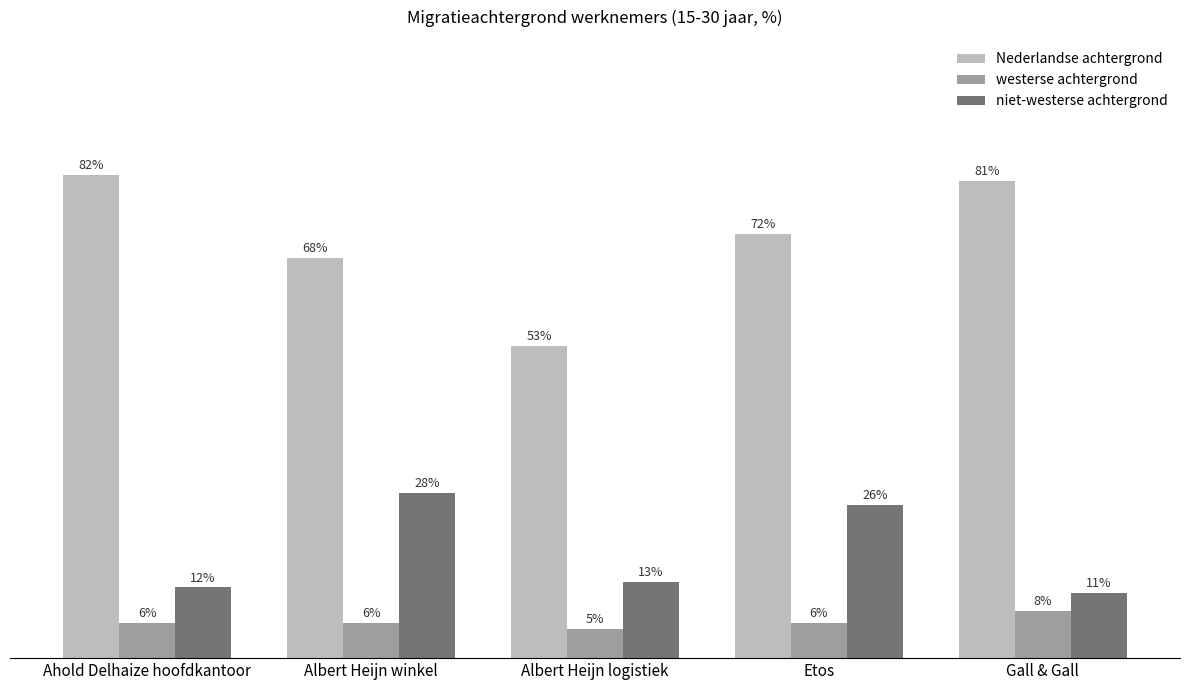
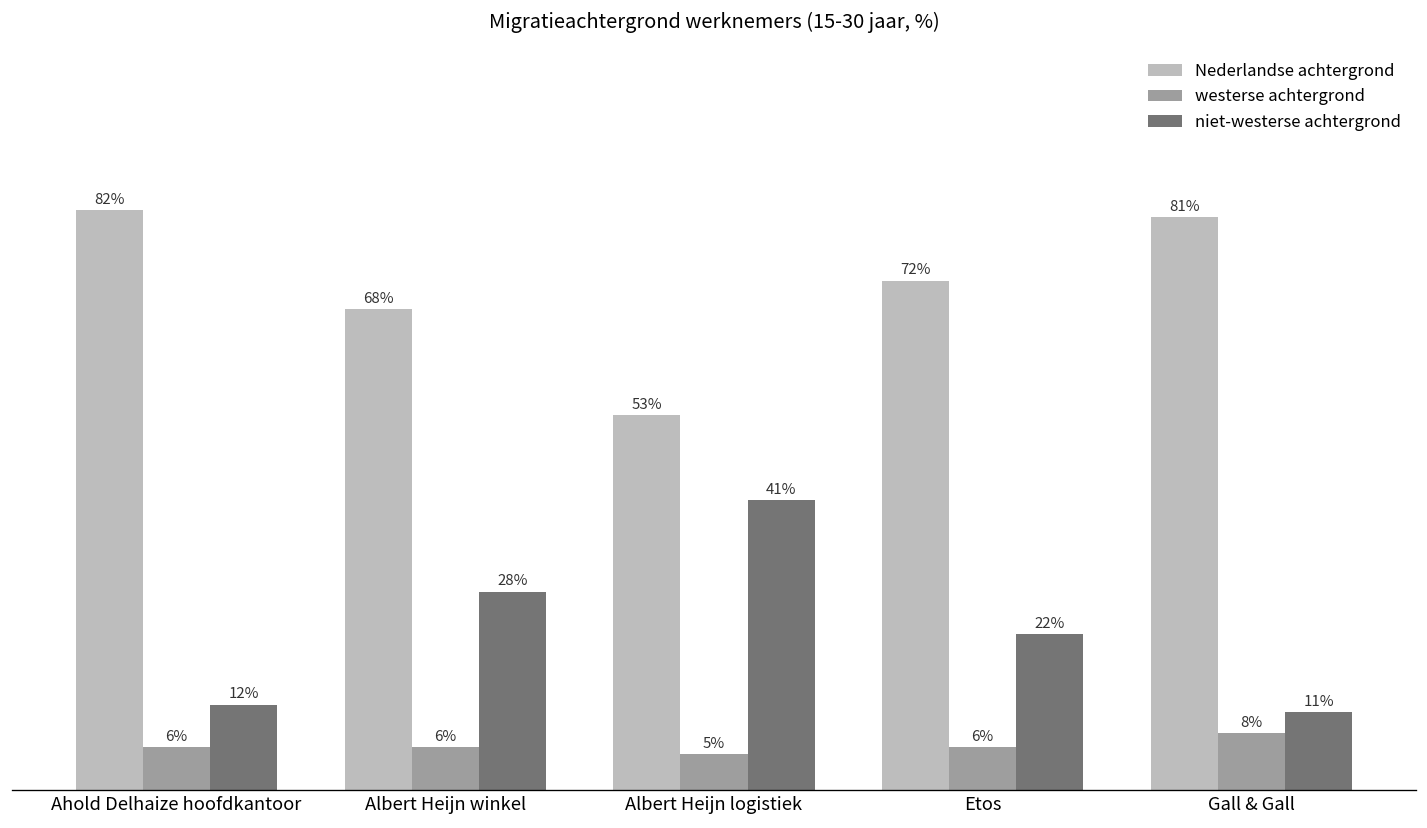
niet-westerse achtergrond, Albert Heijn logistiek: 13% -> 41%
niet-westerse achtergrond, Etos: 26% -> 22%
